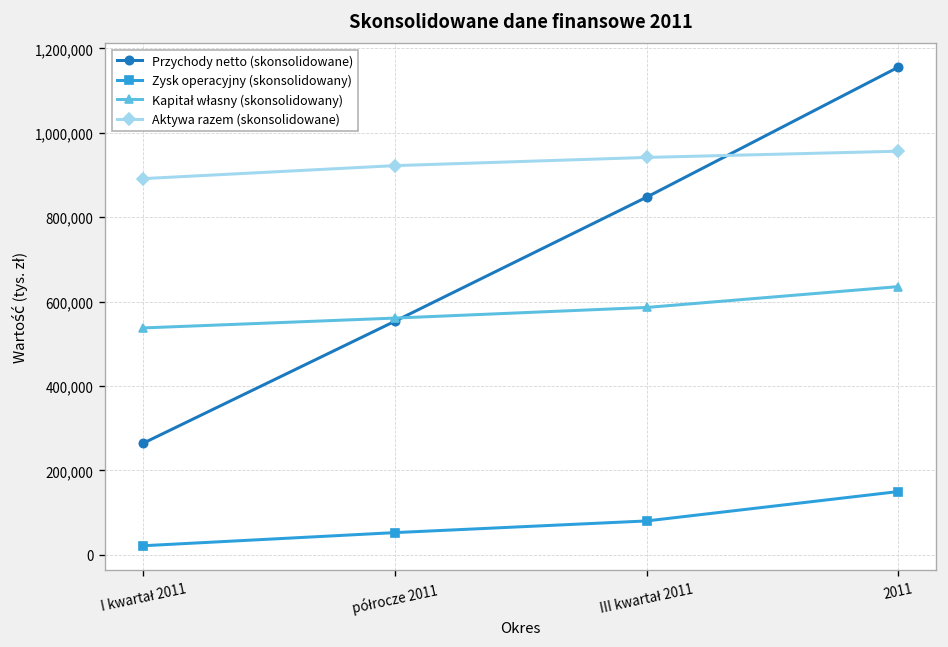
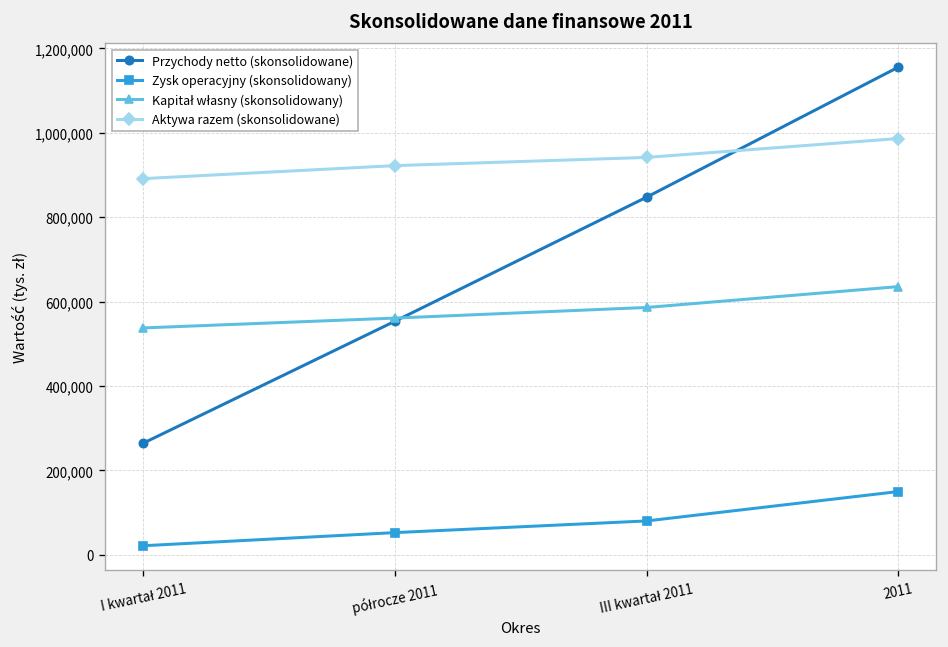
Aktywa razem (skonsolidowane), 2011: 960,000 -> 990,000
